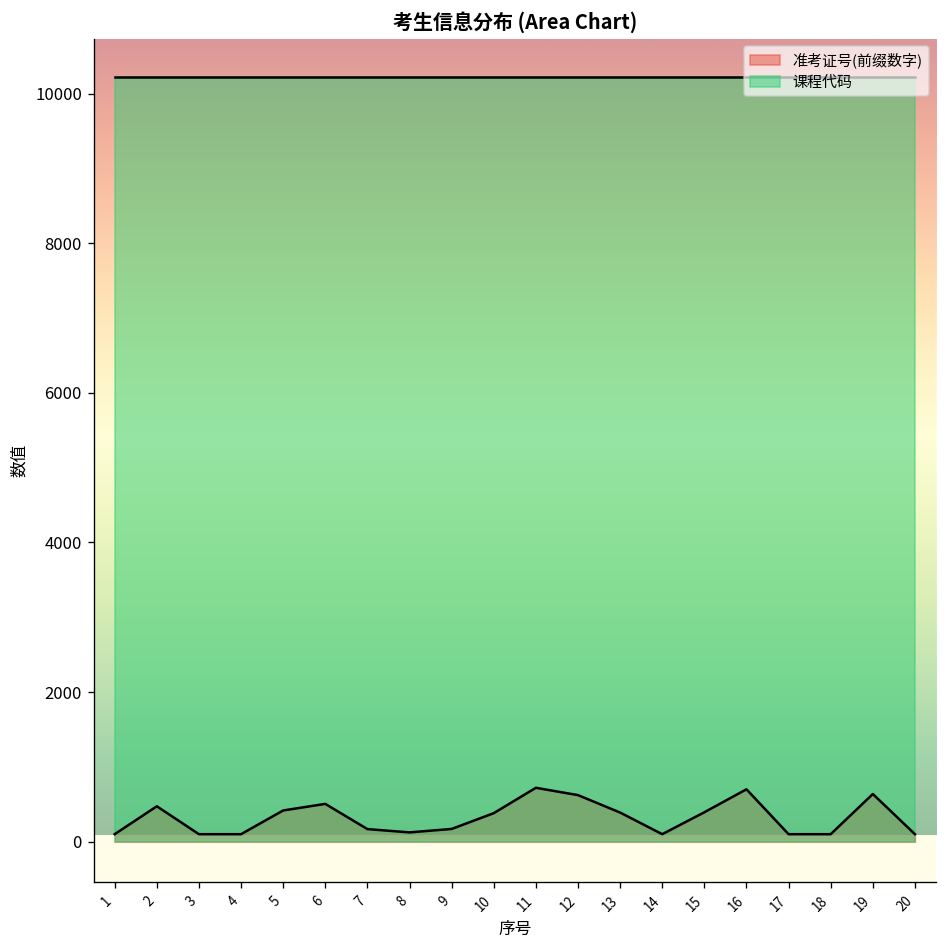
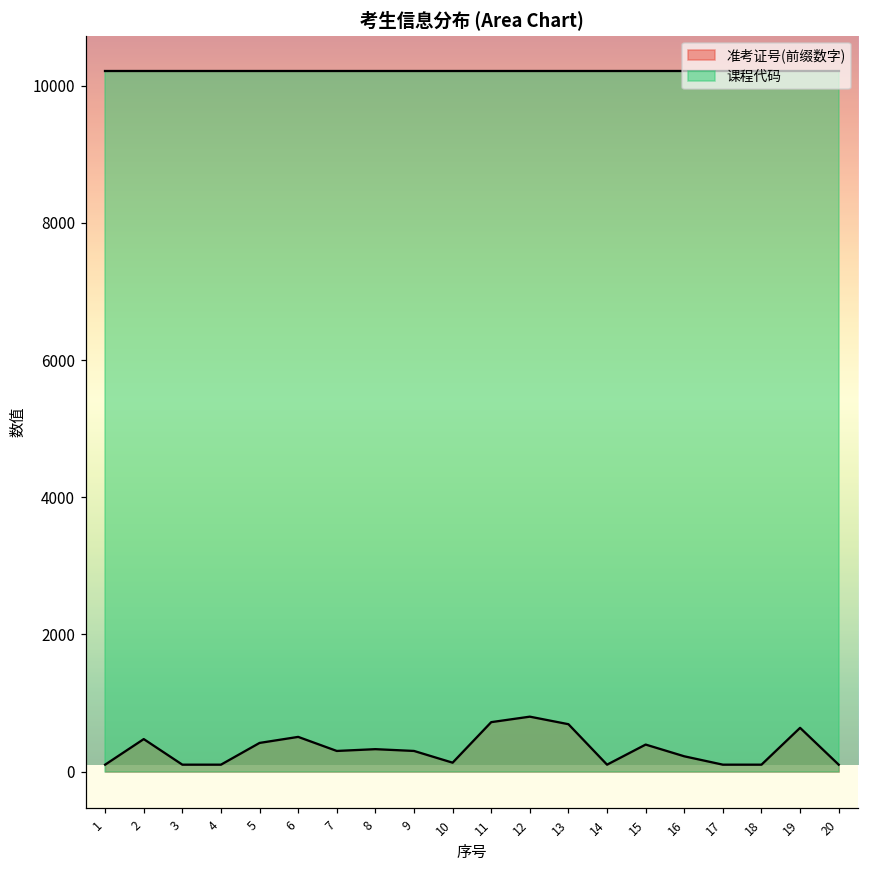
准考证号(前缀数字), 7: 200 -> 300
准考证号(前缀数字), 8: 100 -> 300
准考证号(前缀数字), 9: 200 -> 300
准考证号(前缀数字), 10: 400 -> 100
准考证号(前缀数字), 12: 600 -> 800
准考证号(前缀数字), 13: 400 -> 700
准考证号(前缀数字), 16: 700 -> 200
